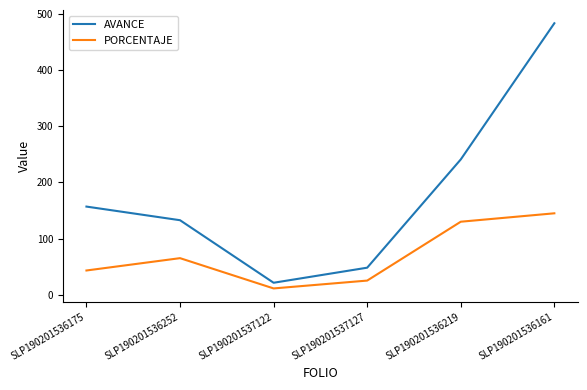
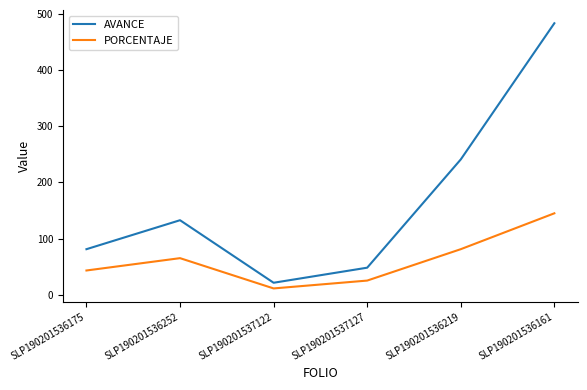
AVANCE, SLP190201536175: 160 -> 80
PORCENTAJE, SLP190201536219: 130 -> 80
